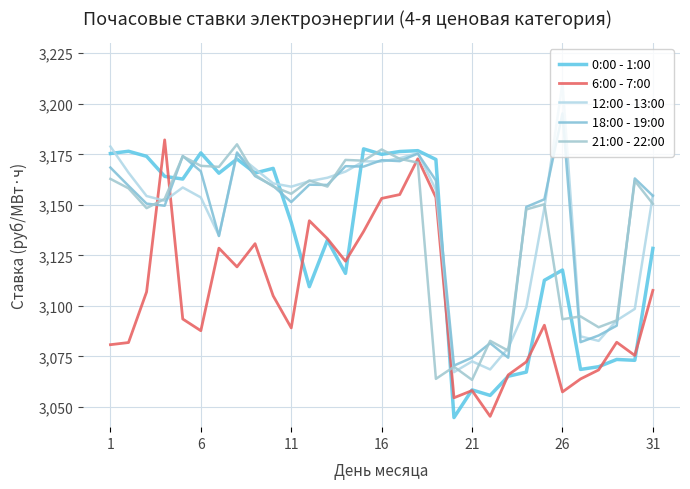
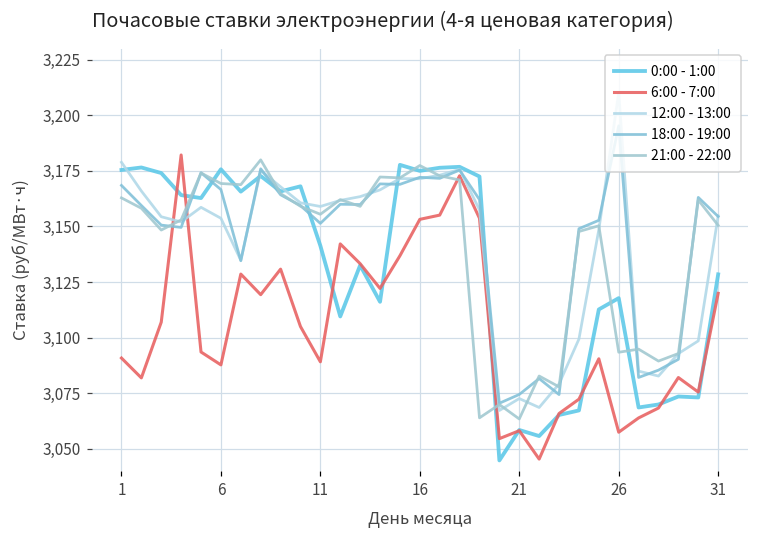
6:00 - 7:00, 1: 3,081 -> 3,091
6:00 - 7:00, 31: 3,108 -> 3,120
